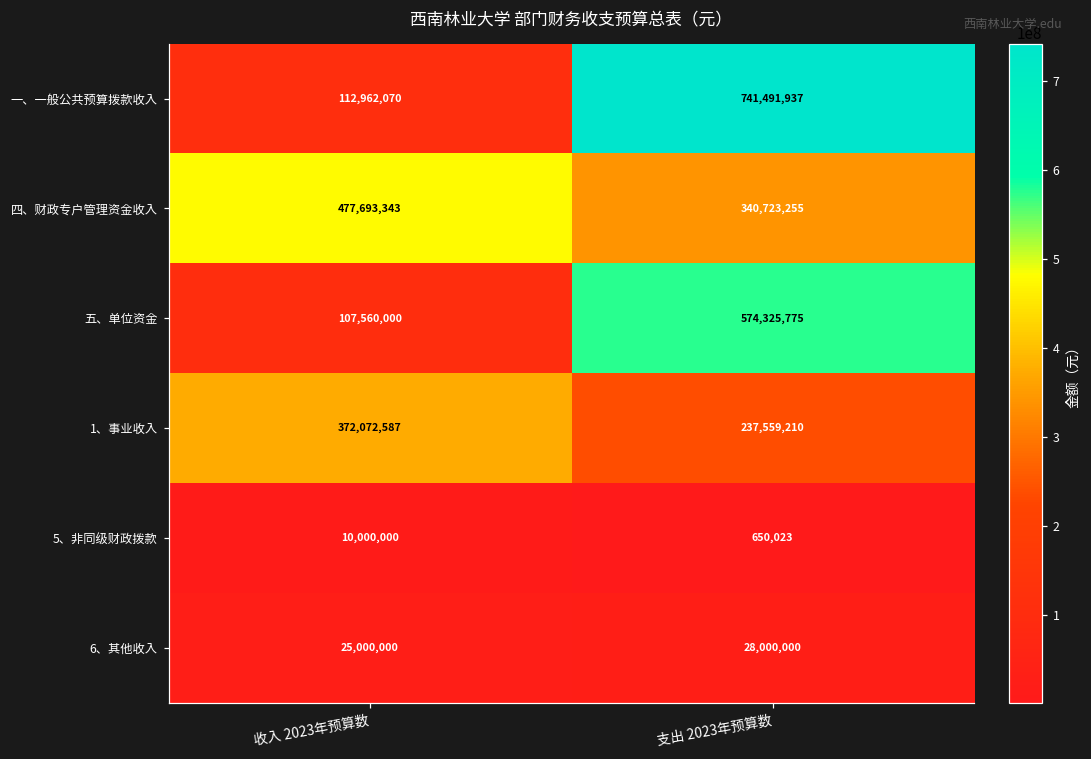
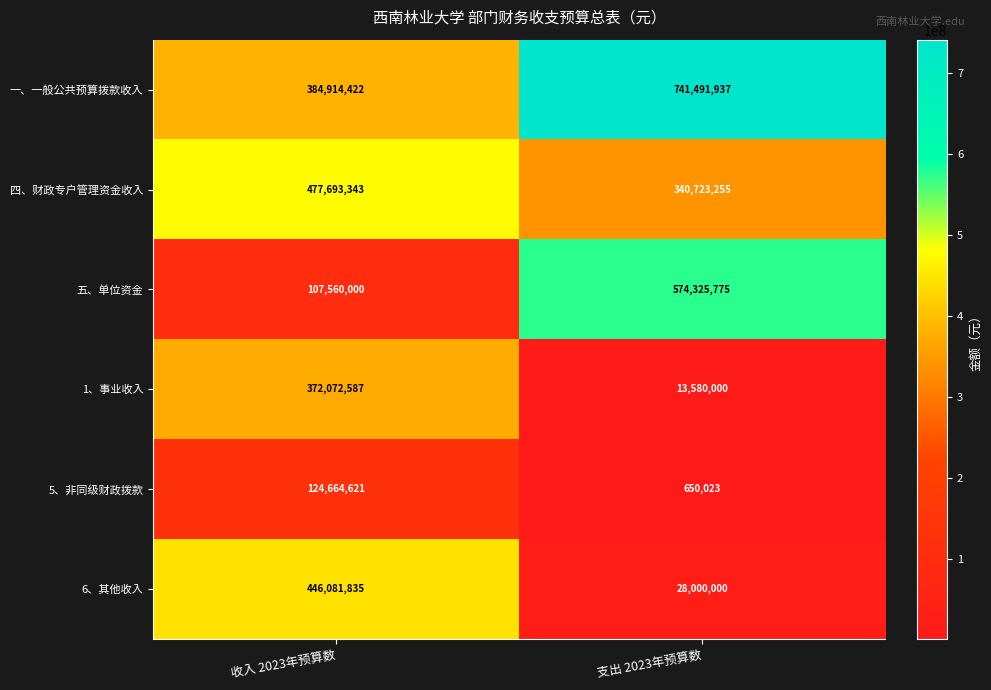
一、一般公共预算拨款收入, 收入 2023年预算数: 112,962,070 -> 384,914,422
1、事业收入, 支出 2023年预算数: 237,559,210 -> 13,580,000
5、非同级财政拨款, 收入 2023年预算数: 10,000,000 -> 124,664,621
6、其他收入, 收入 2023年预算数: 25,000,000 -> 446,081,835
